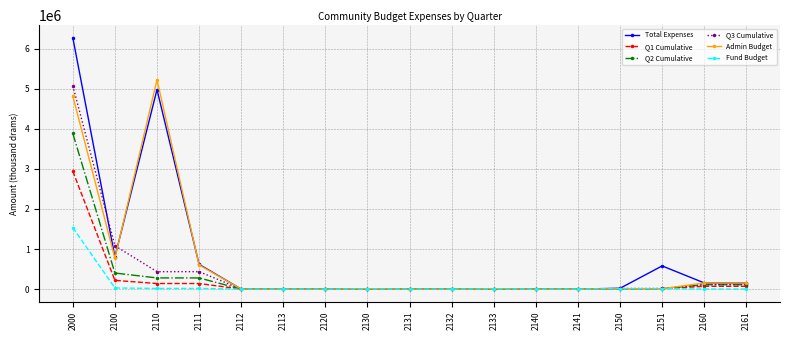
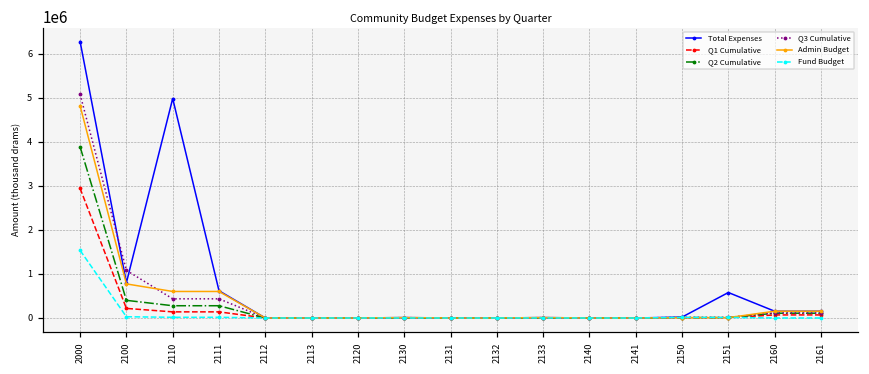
Admin Budget, 2110: 5200000 -> 600000
